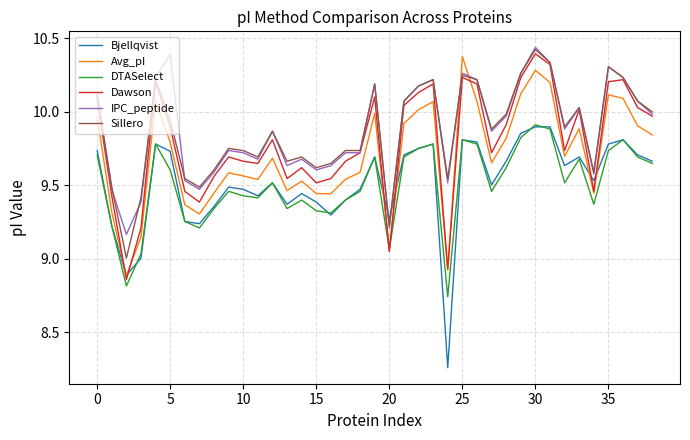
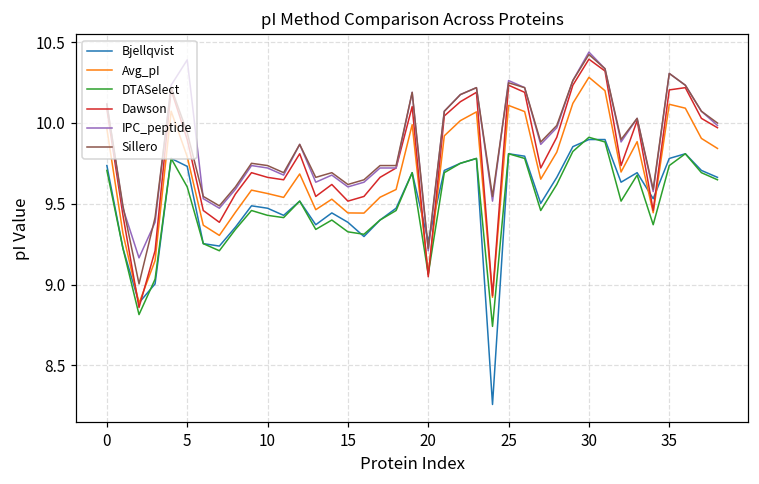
Avg_pI, 25: 10.38 -> 10.11
